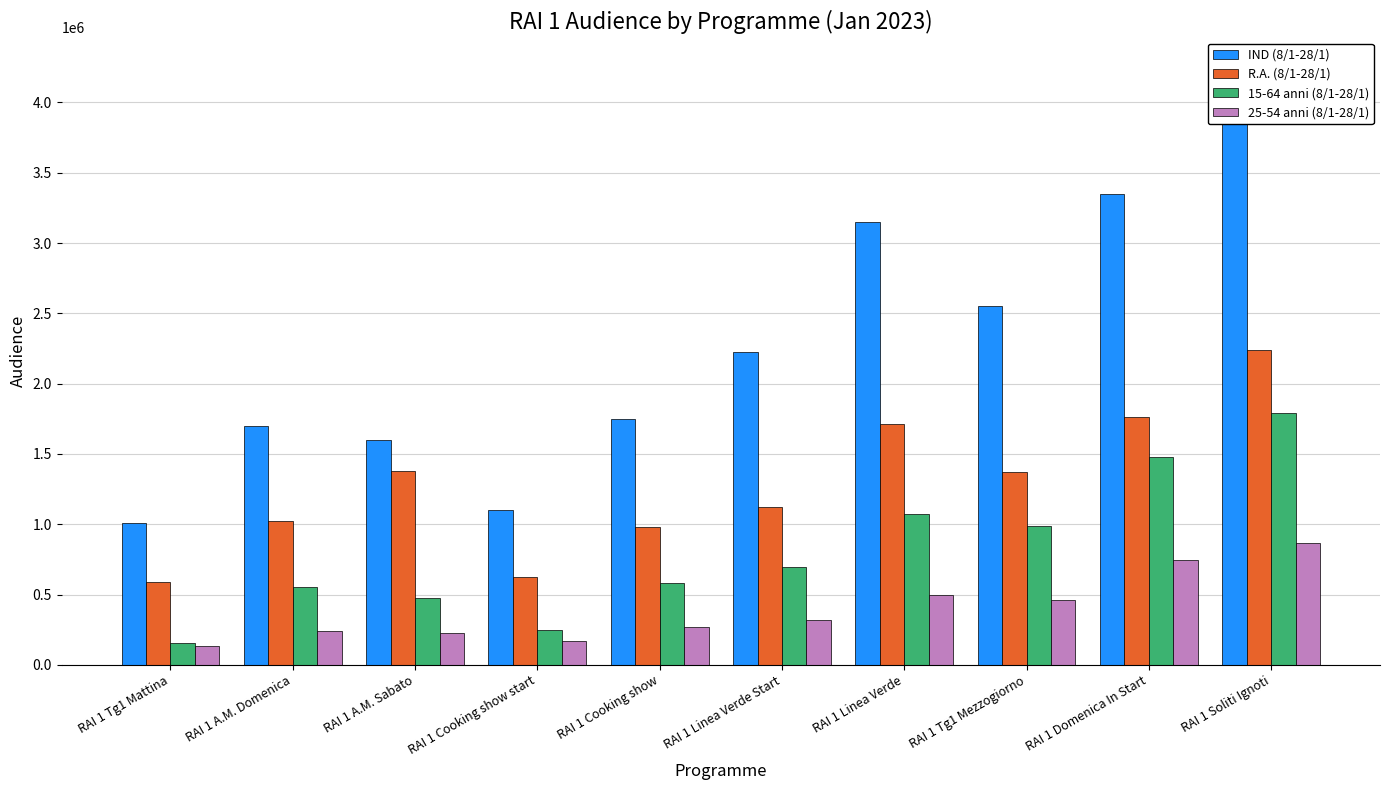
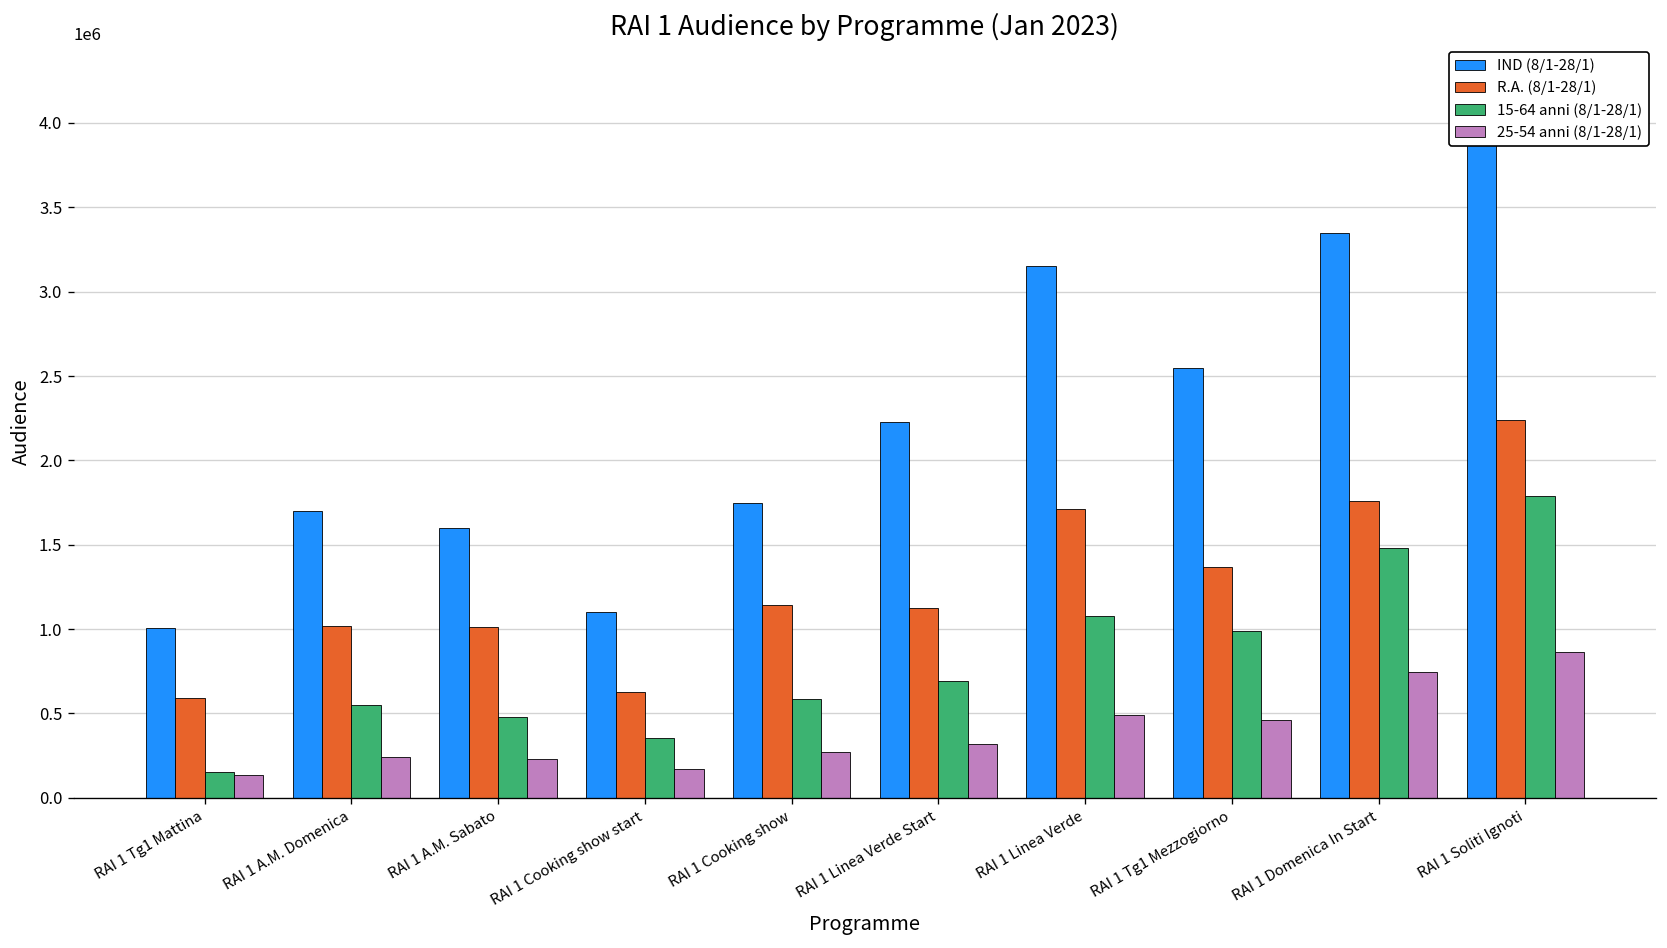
R.A. (8/1-28/1), RAI 1 A.M. Sabato: 1380000 -> 1010000
15-64 anni (8/1-28/1), RAI 1 Cooking show start: 250000 -> 350000
R.A. (8/1-28/1), RAI 1 Cooking show: 980000 -> 1140000
